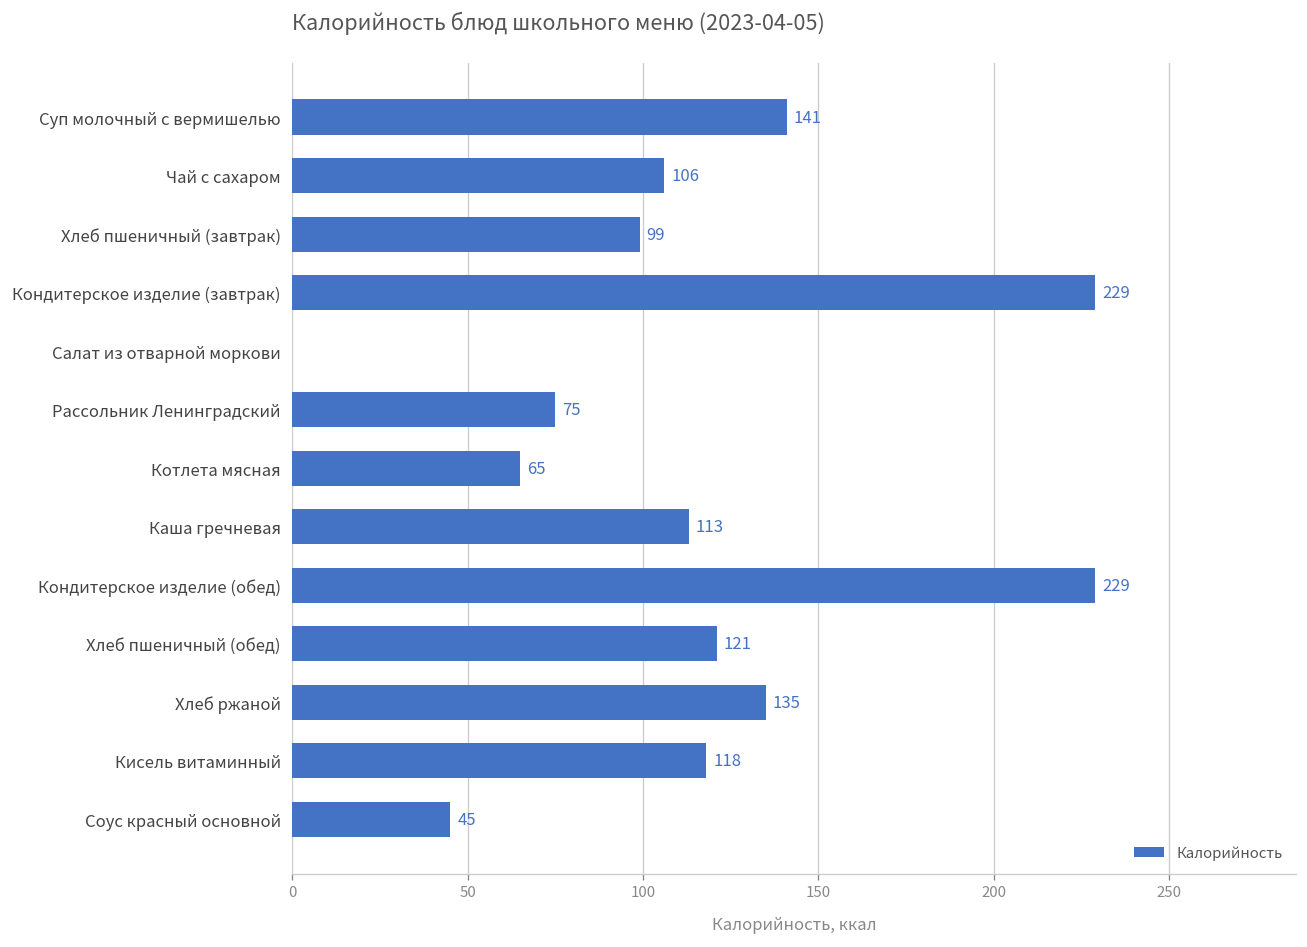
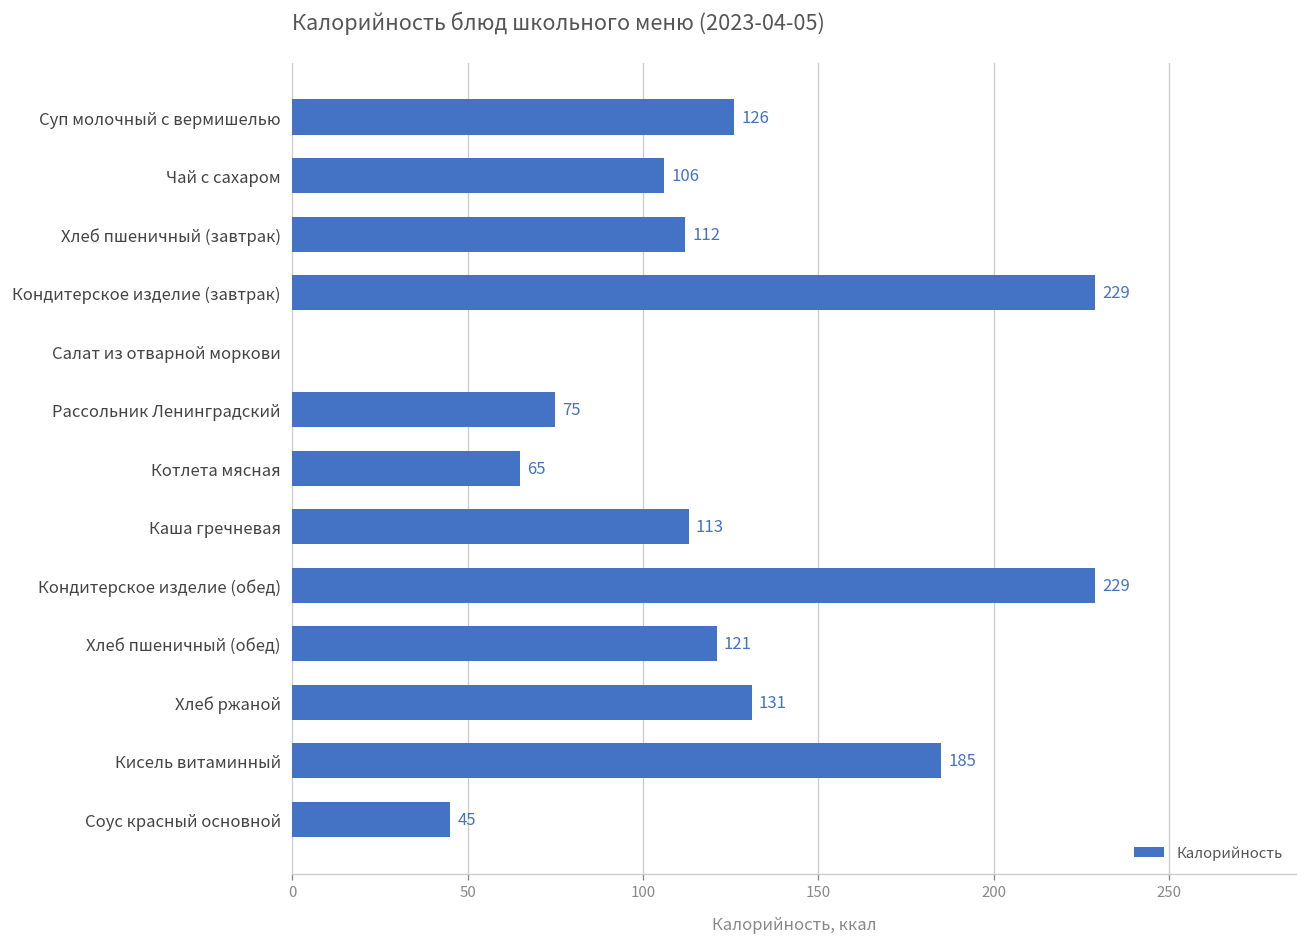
Суп молочный с вермишелью: 141 -> 126
Хлеб пшеничный (завтрак): 99 -> 112
Хлеб ржаной: 135 -> 131
Кисель витаминный: 118 -> 185
